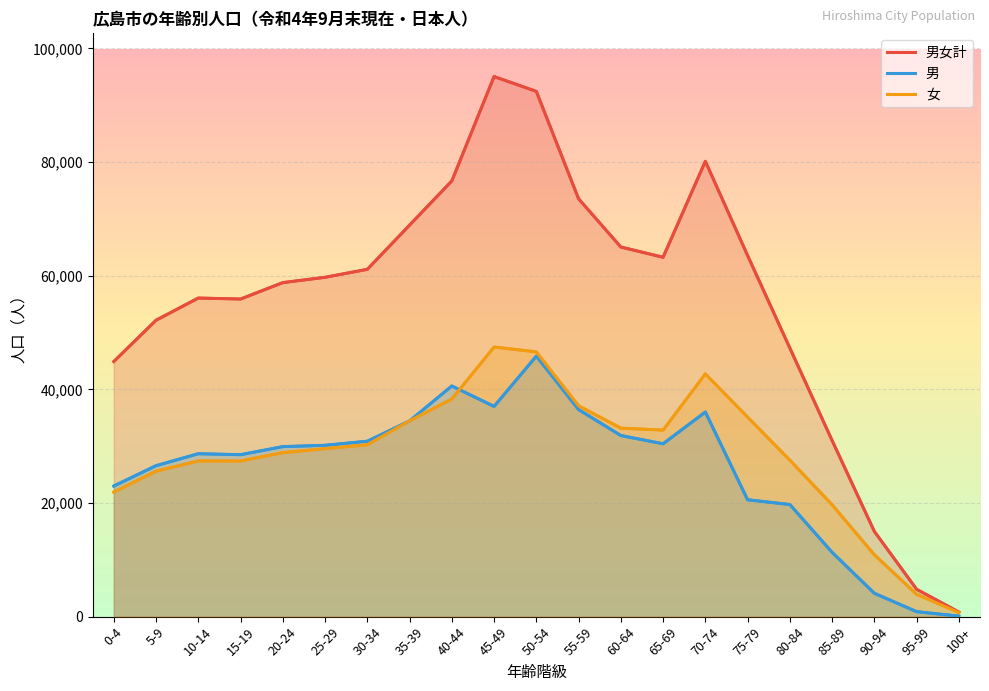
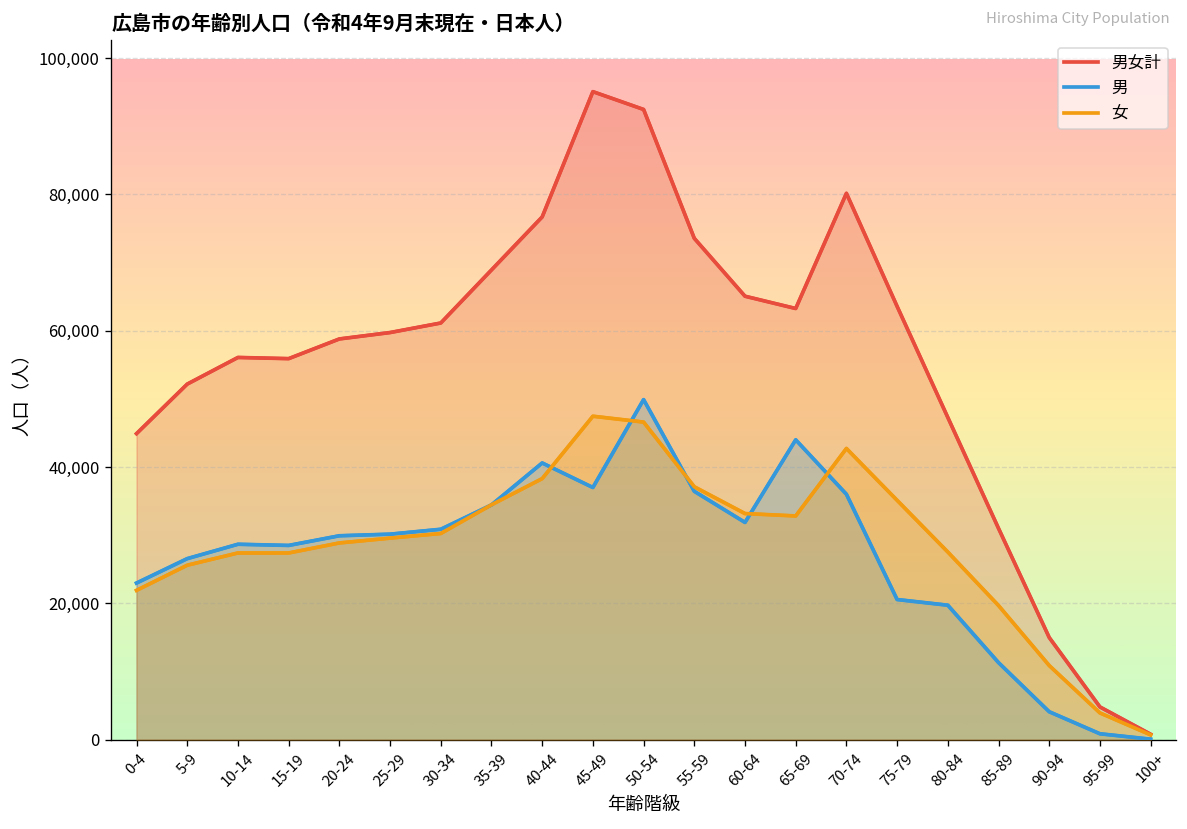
男, 50-54: 46,000 -> 50,000
男, 65-69: 30,000 -> 44,000
